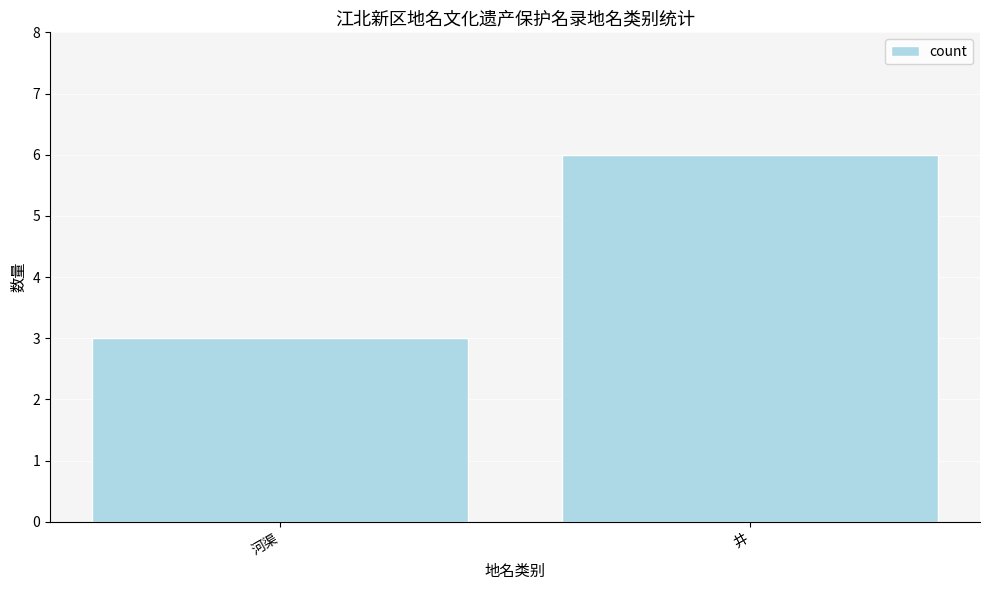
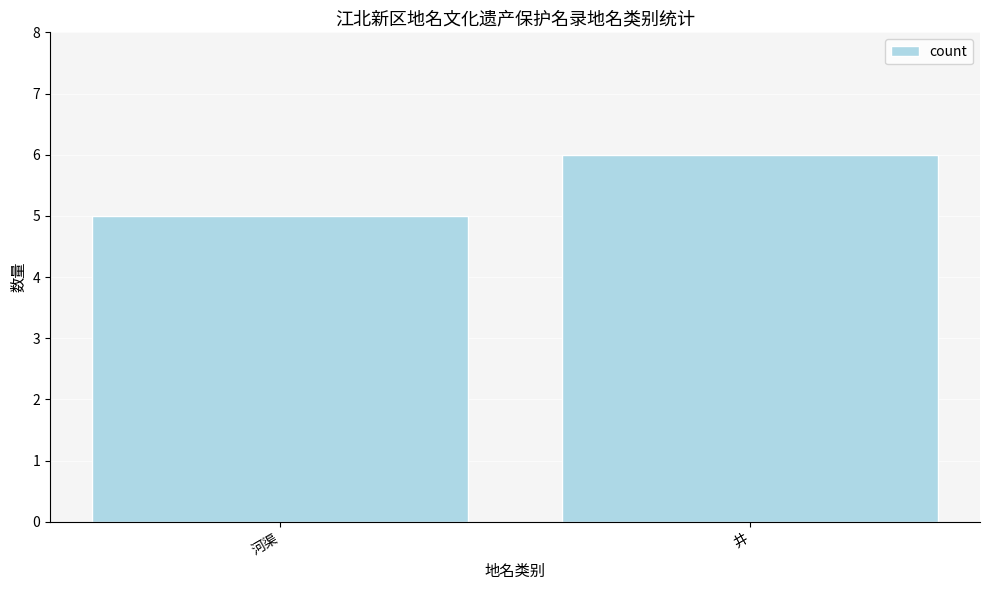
河渠: 3 -> 5
